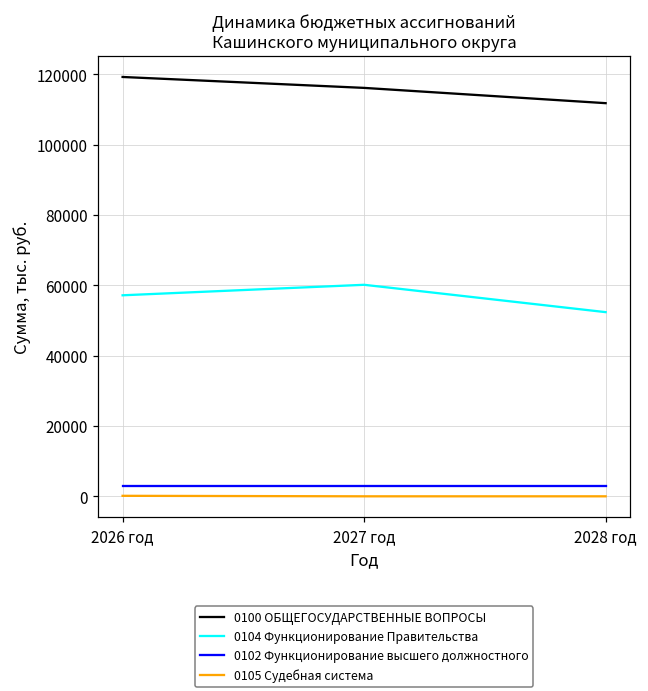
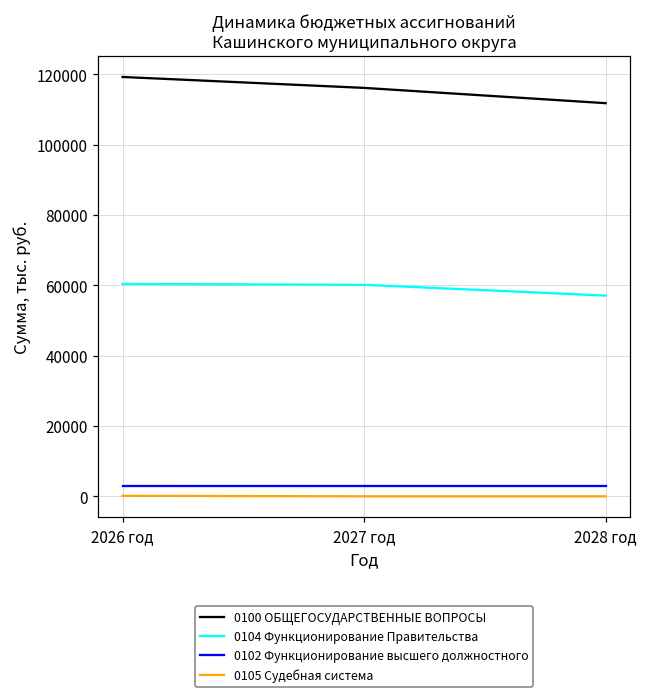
0104 Функционирование Правительства, 2026 год: 57000 -> 60000
0104 Функционирование Правительства, 2028 год: 52000 -> 57000
